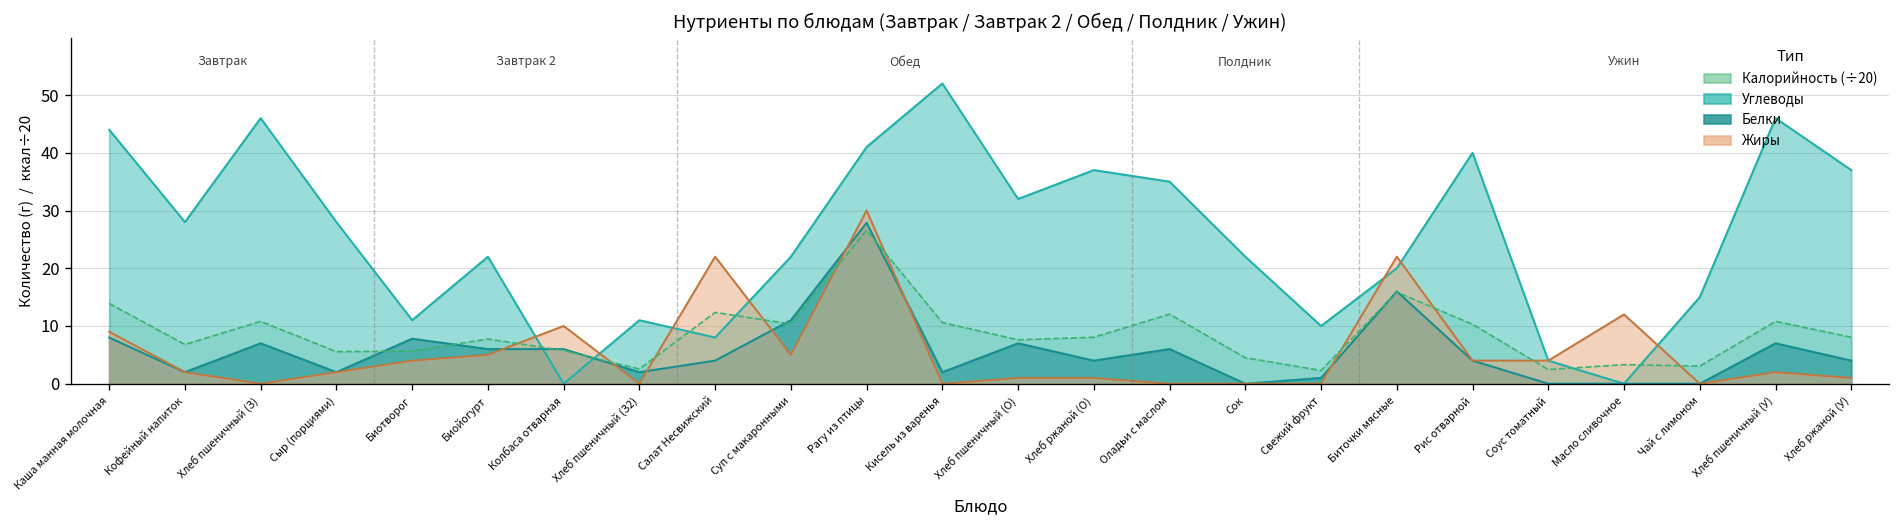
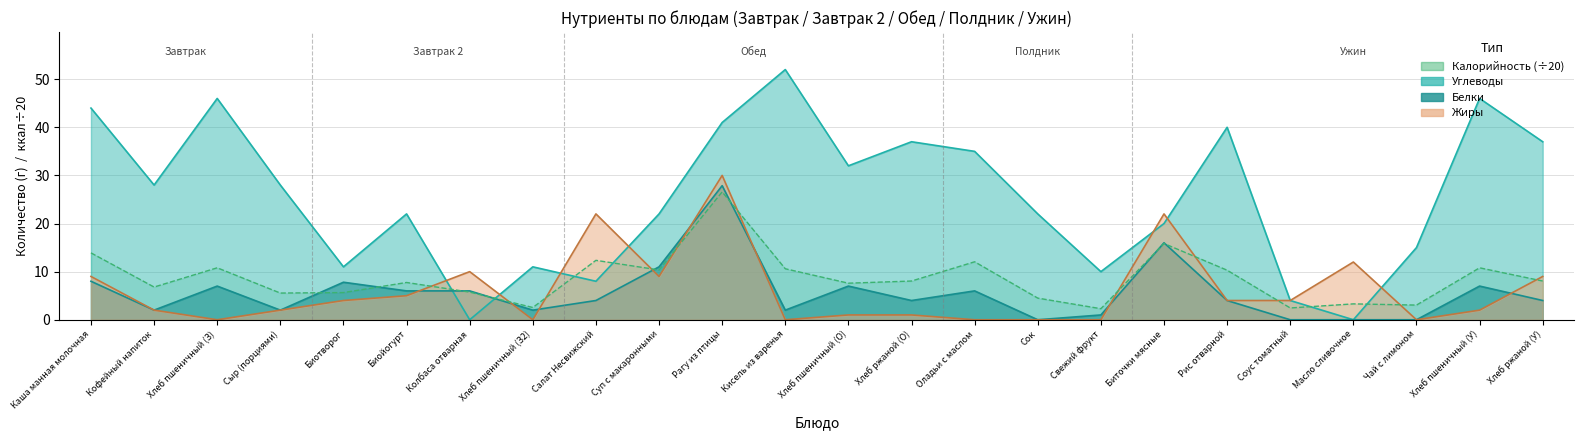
Жиры, Суп с макаронными: 5 -> 9
Жиры, Хлеб ржаной (У): 1 -> 9
